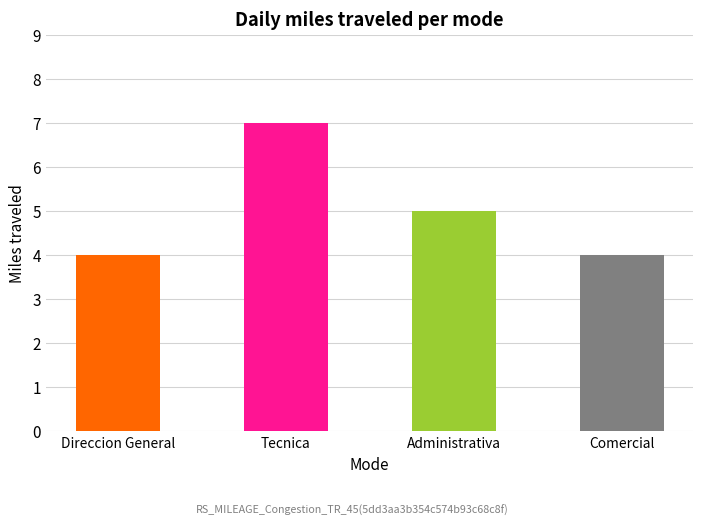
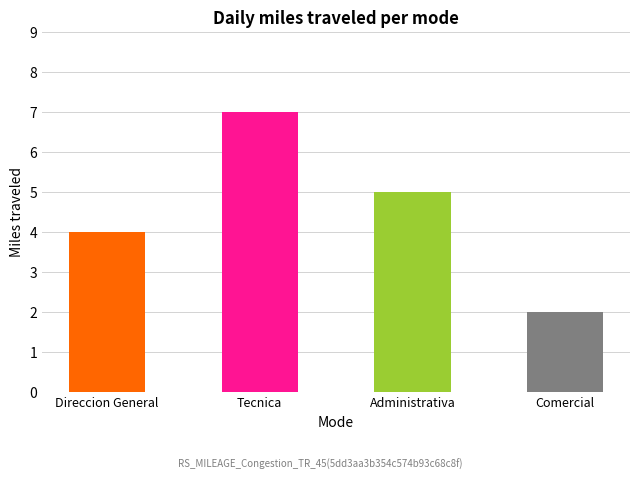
Comercial: 4 -> 2
